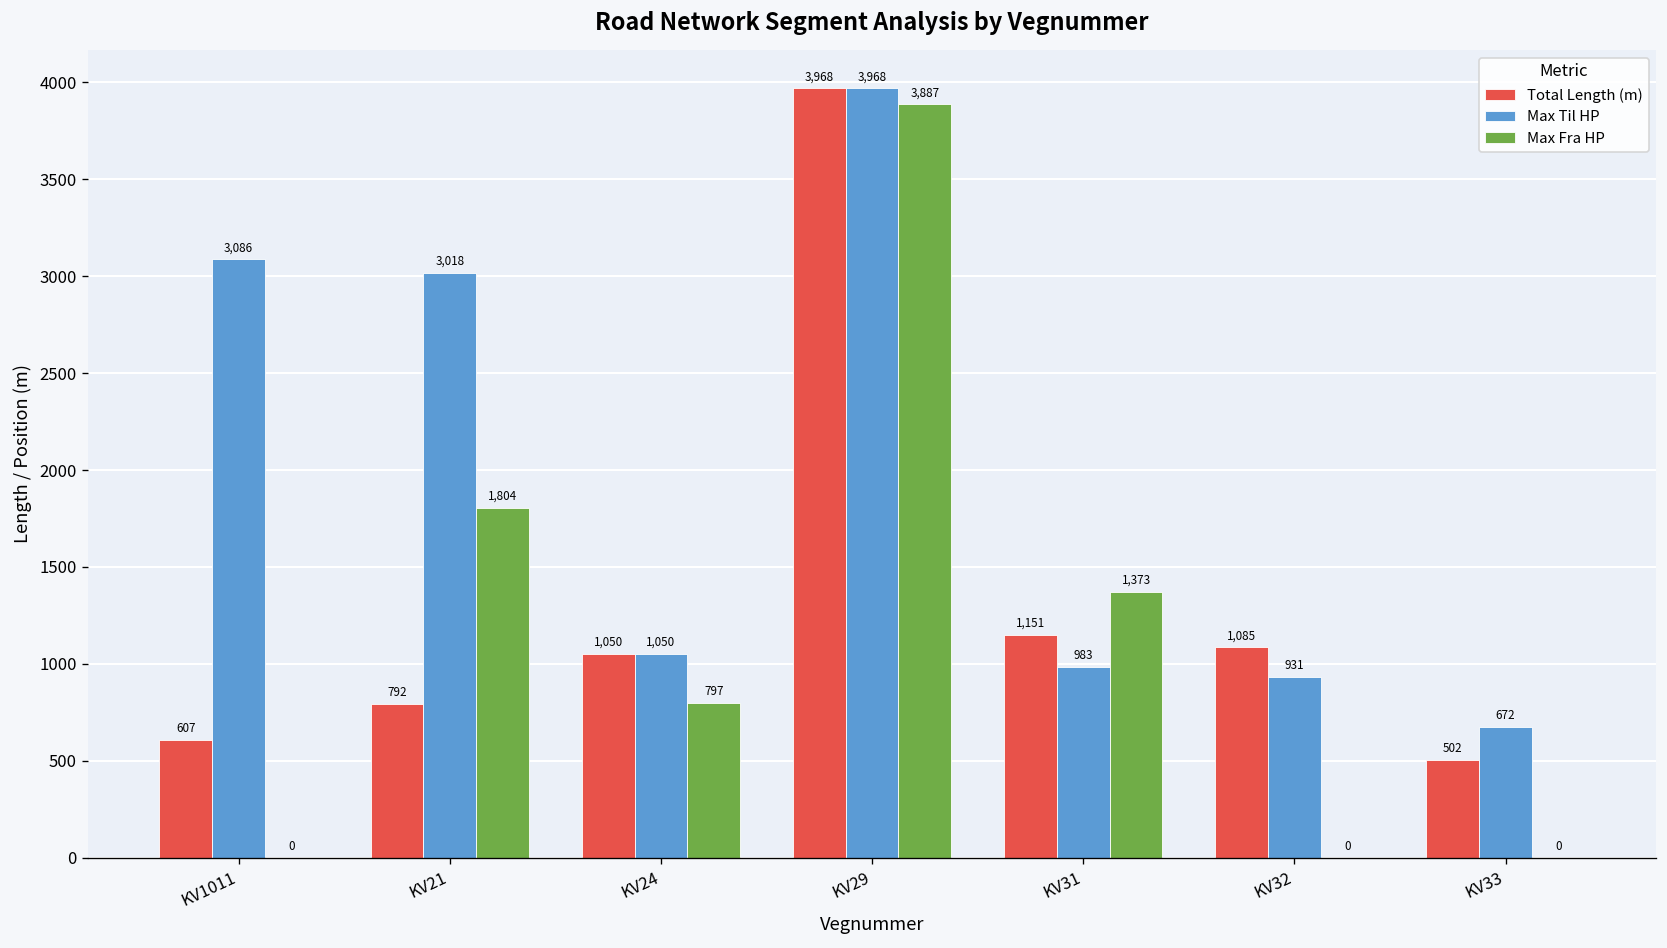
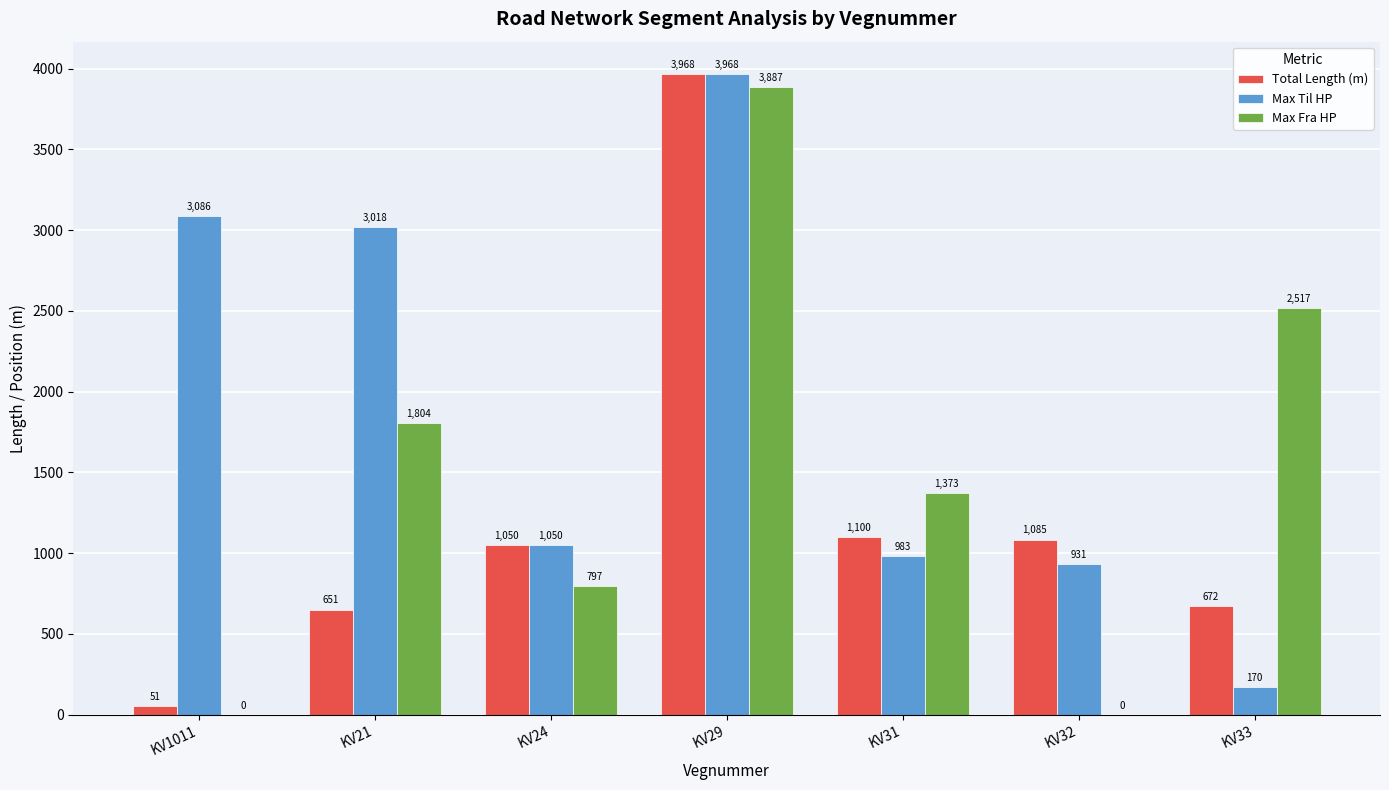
Total Length (m), KV1011: 607 -> 51
Total Length (m), KV21: 792 -> 651
Total Length (m), KV31: 1,151 -> 1,100
Total Length (m), KV33: 502 -> 672
Max Til HP, KV33: 672 -> 170
Max Fra HP, KV33: 0 -> 2,517
